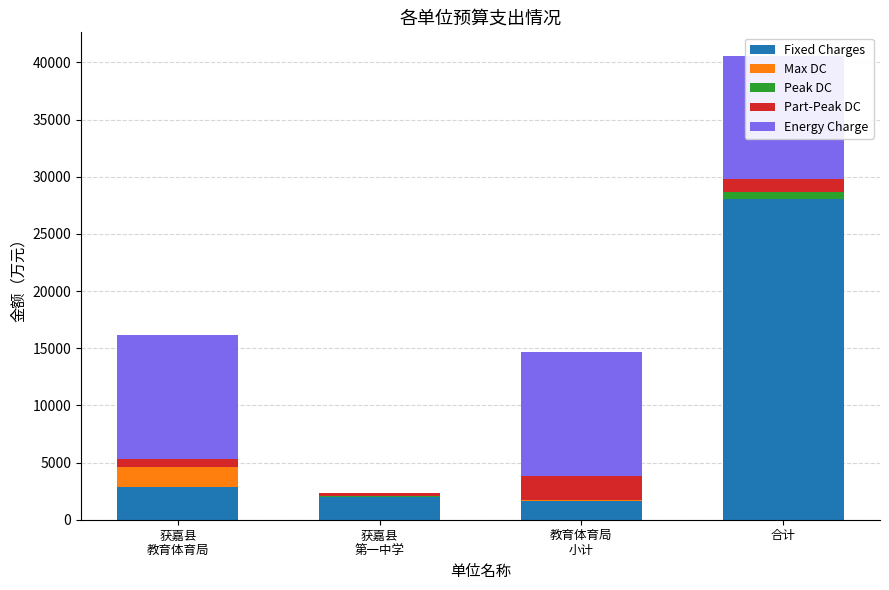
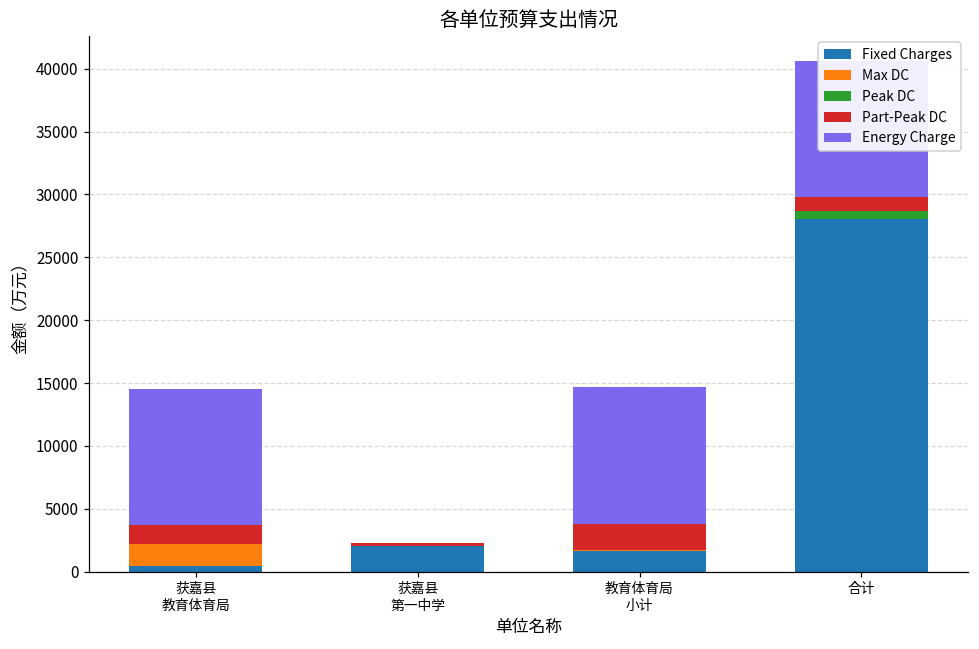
Fixed Charges, 获嘉县 教育体育局: 2900 -> 400
Part-Peak DC, 获嘉县 教育体育局: 800 -> 1500
